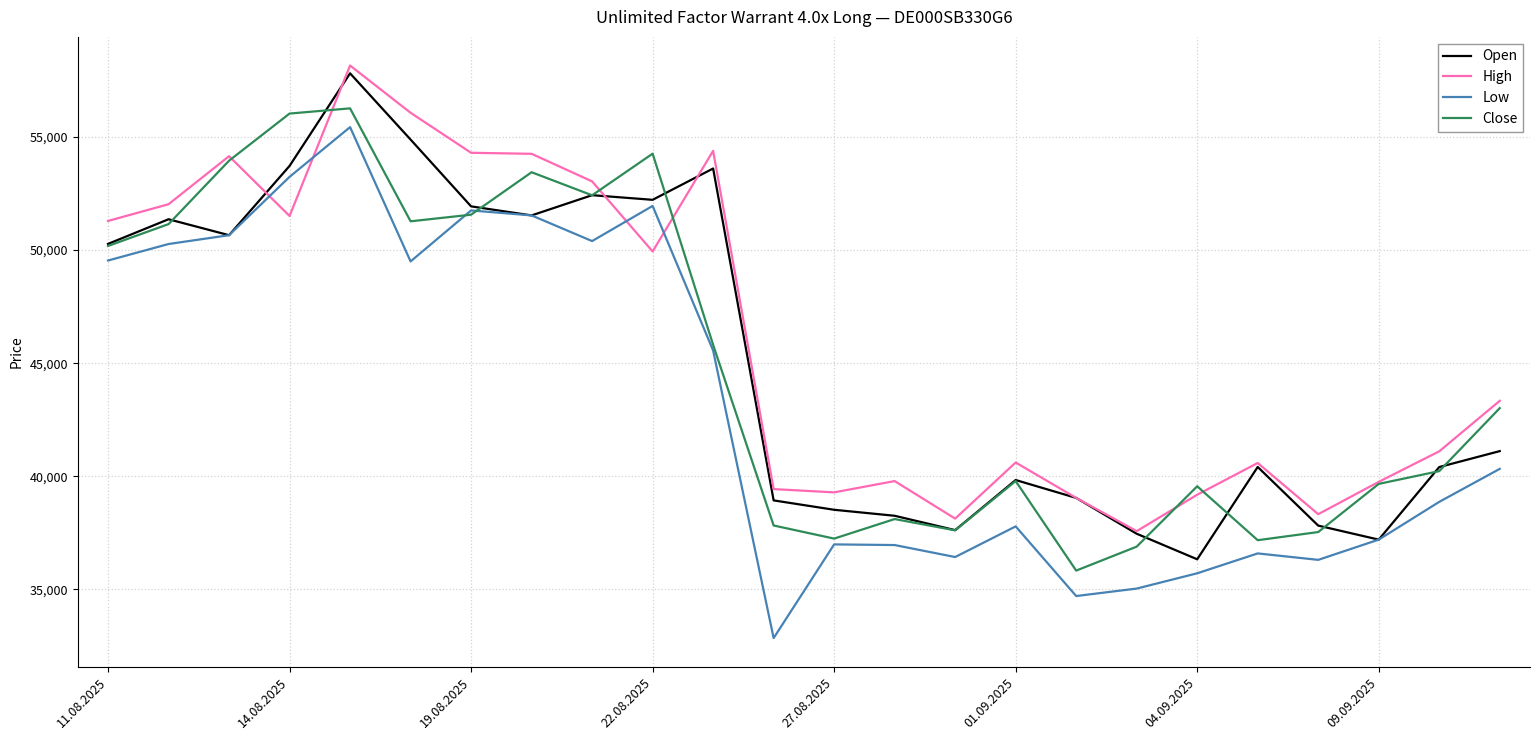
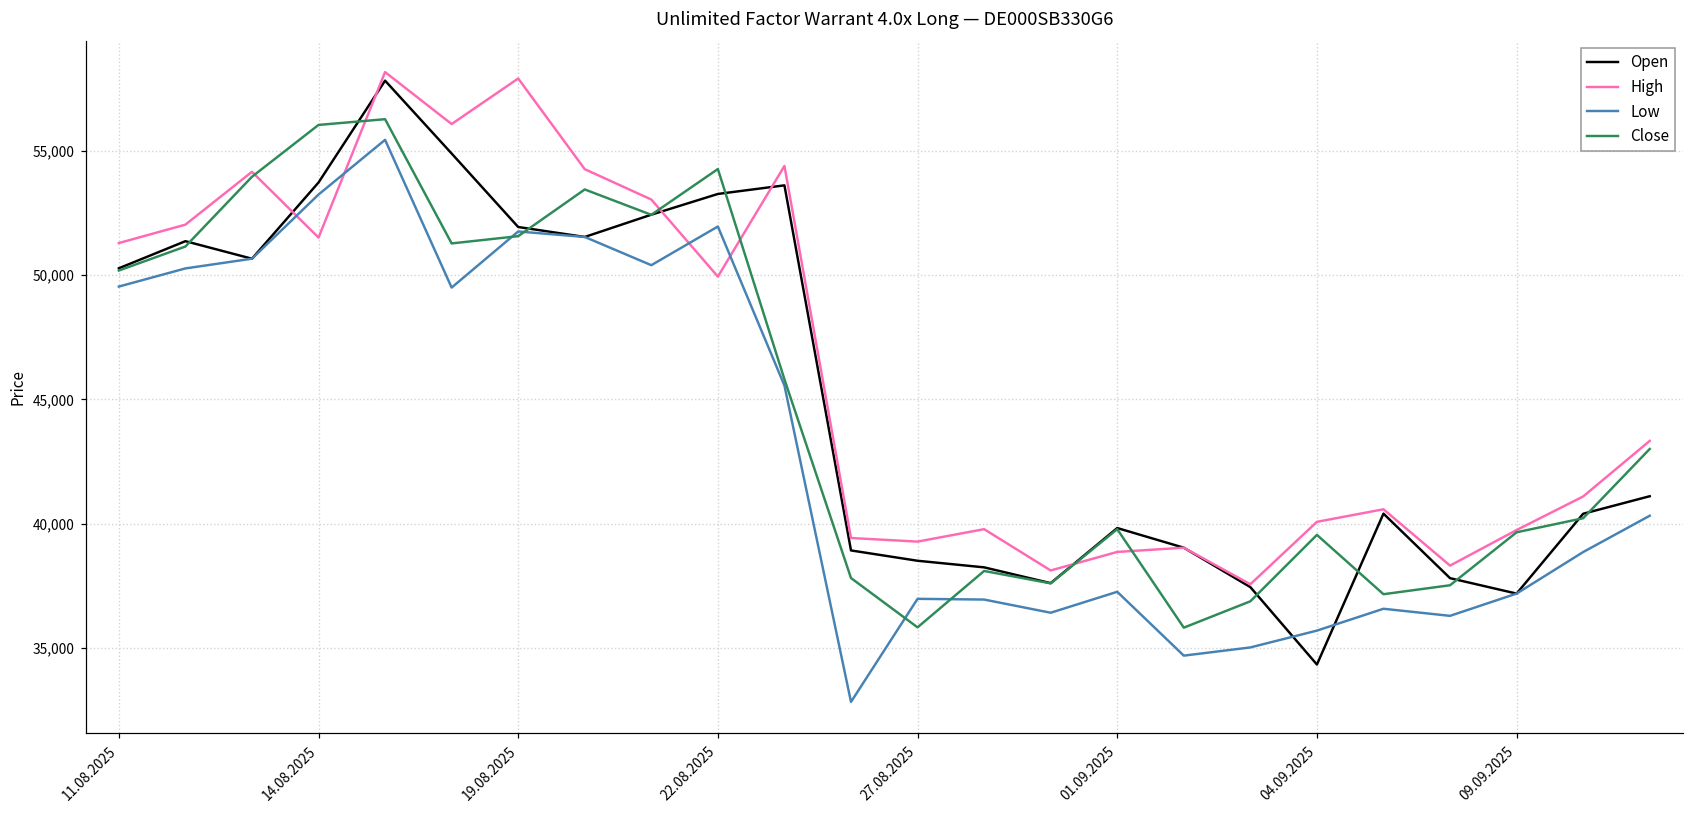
High, 19.08.2025: 54,300 -> 57,900
Open, 22.08.2025: 52,200 -> 53,300
Close, 27.08.2025: 37,200 -> 35,800
High, 01.09.2025: 40,600 -> 38,900
Low, 01.09.2025: 37,800 -> 37,300
Open, 04.09.2025: 36,300 -> 34,300
High, 04.09.2025: 39,200 -> 40,100
